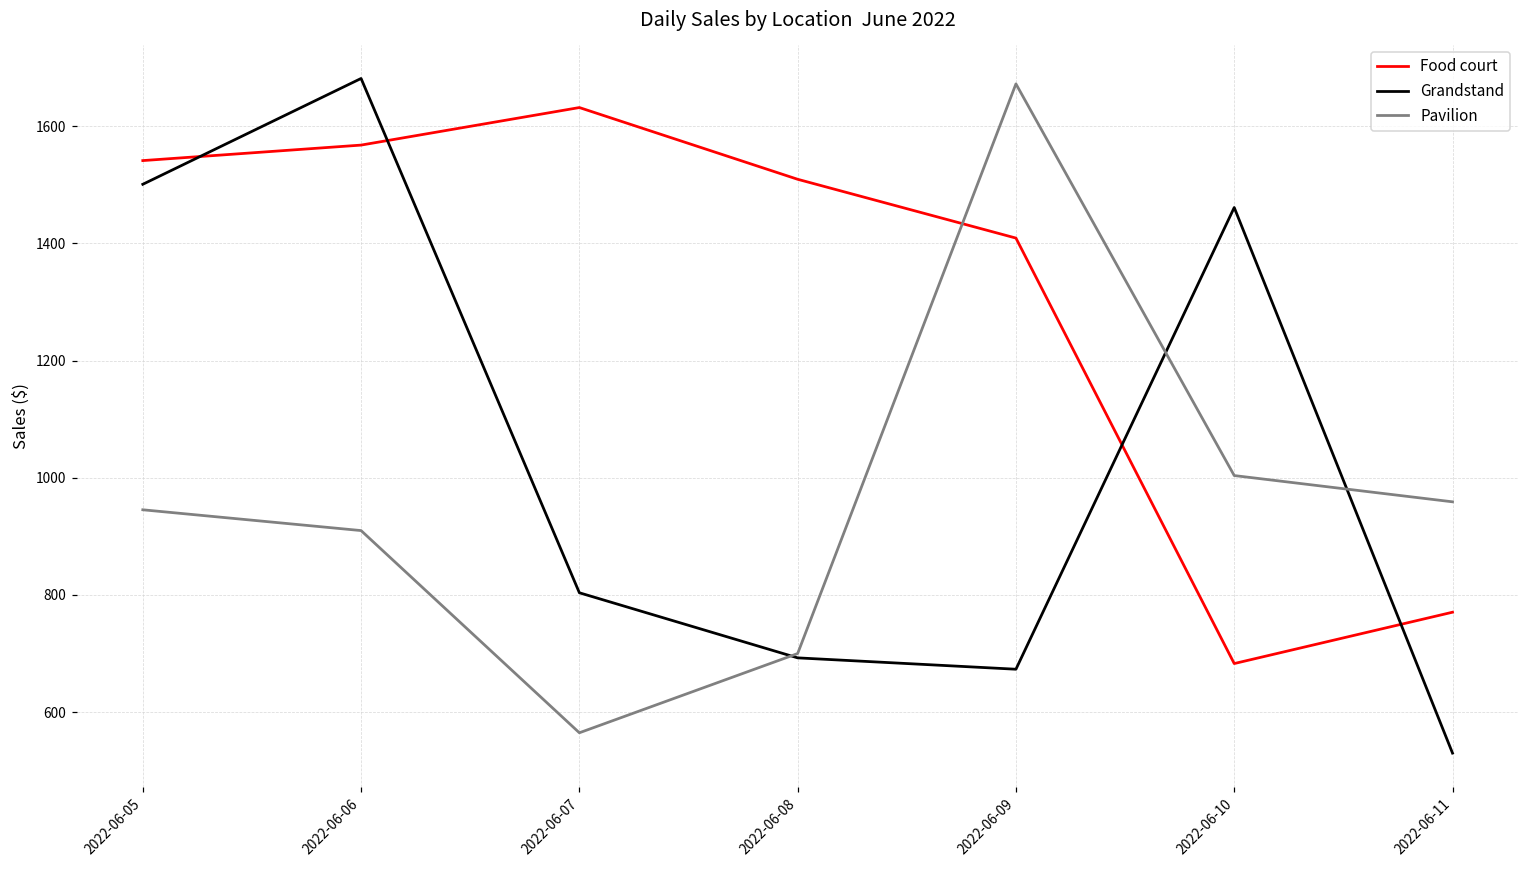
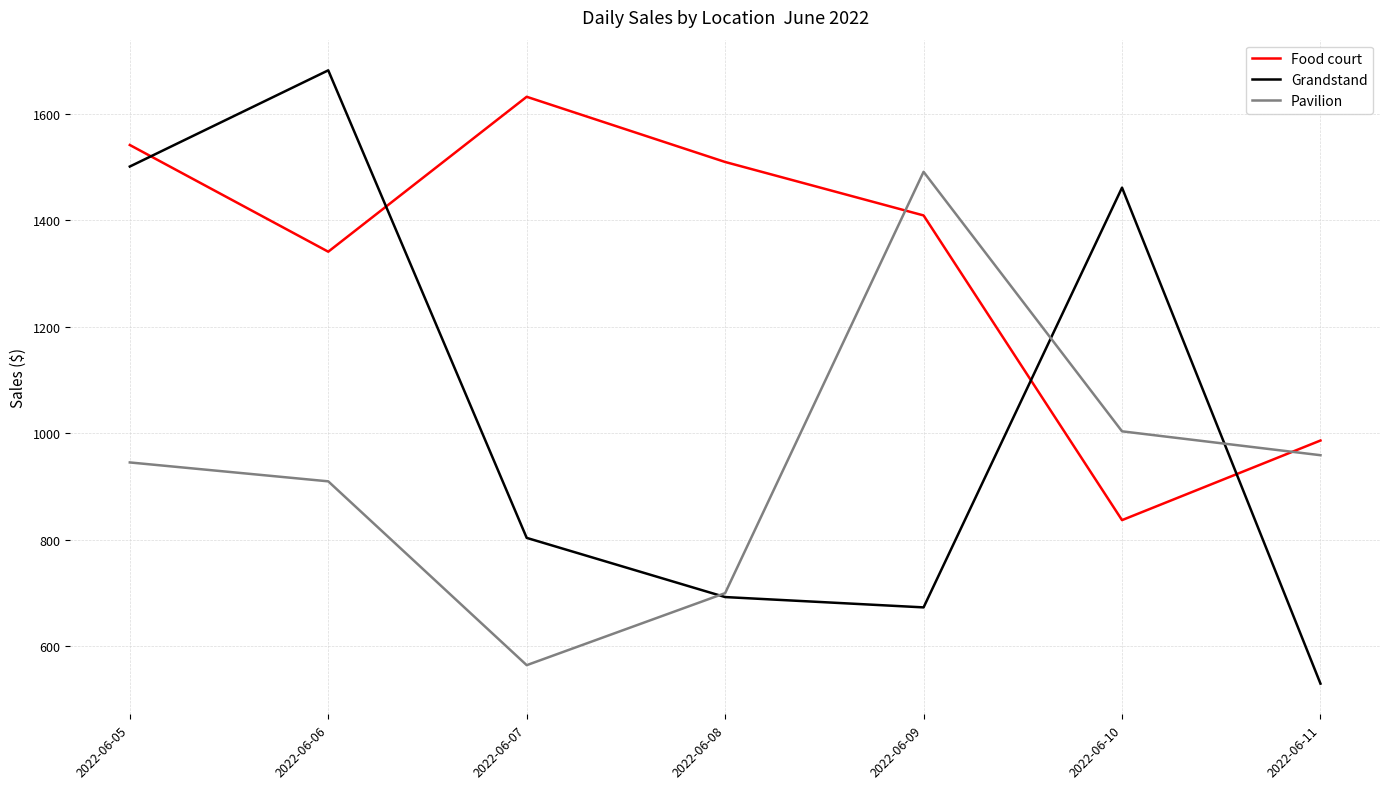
Food court, 2022-06-06: 1570 -> 1340
Pavilion, 2022-06-09: 1670 -> 1490
Food court, 2022-06-10: 680 -> 840
Food court, 2022-06-11: 770 -> 990
